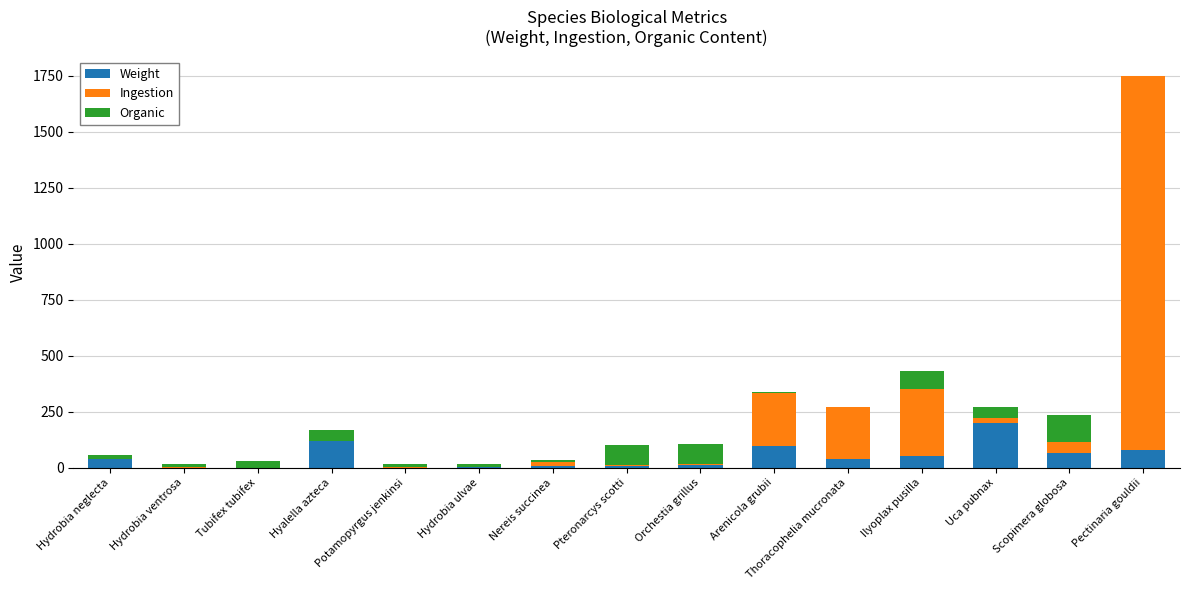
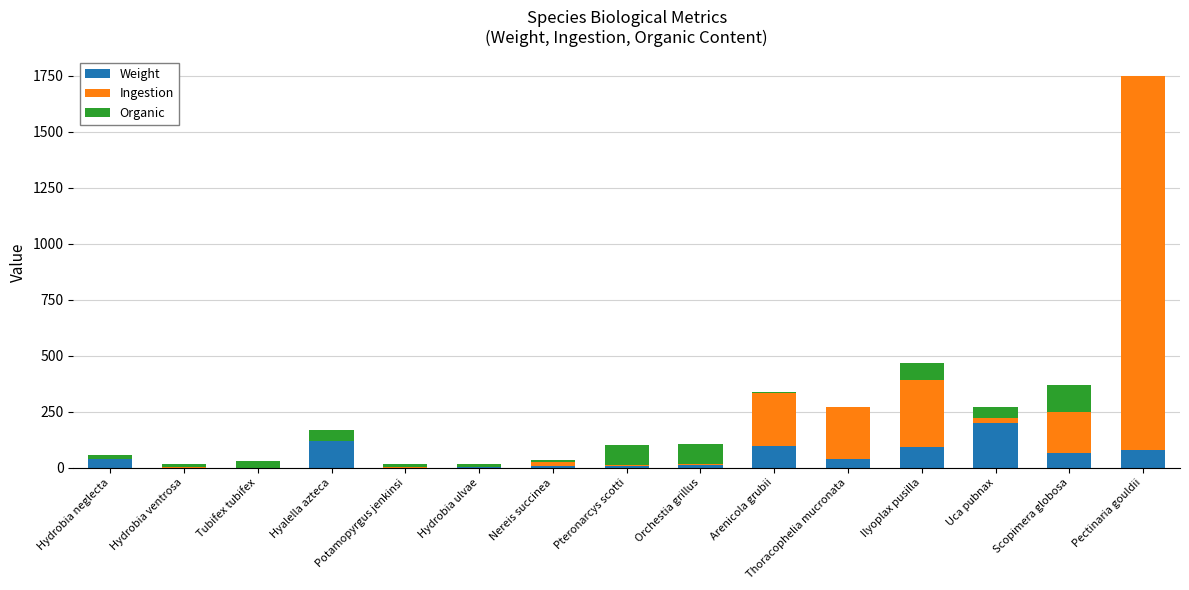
Weight, Ilyoplax pusilla: 50 -> 90
Ingestion, Scopimera globosa: 50 -> 190
